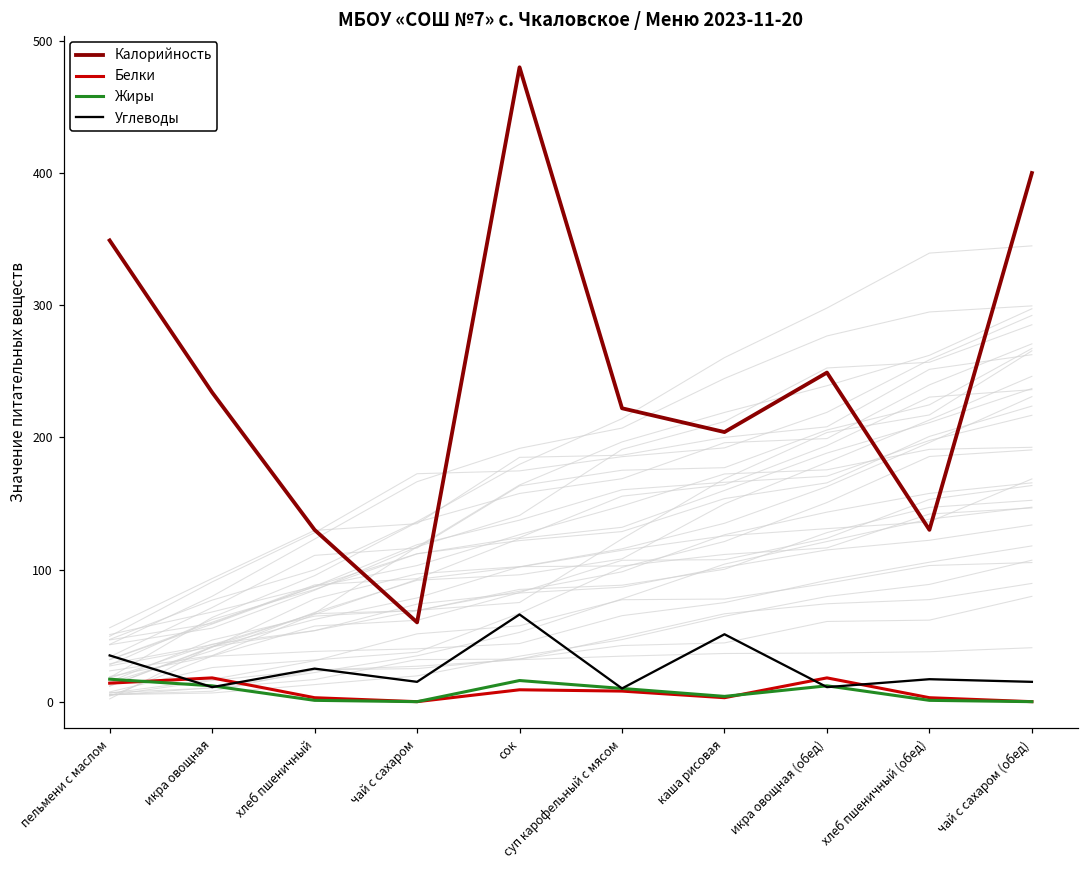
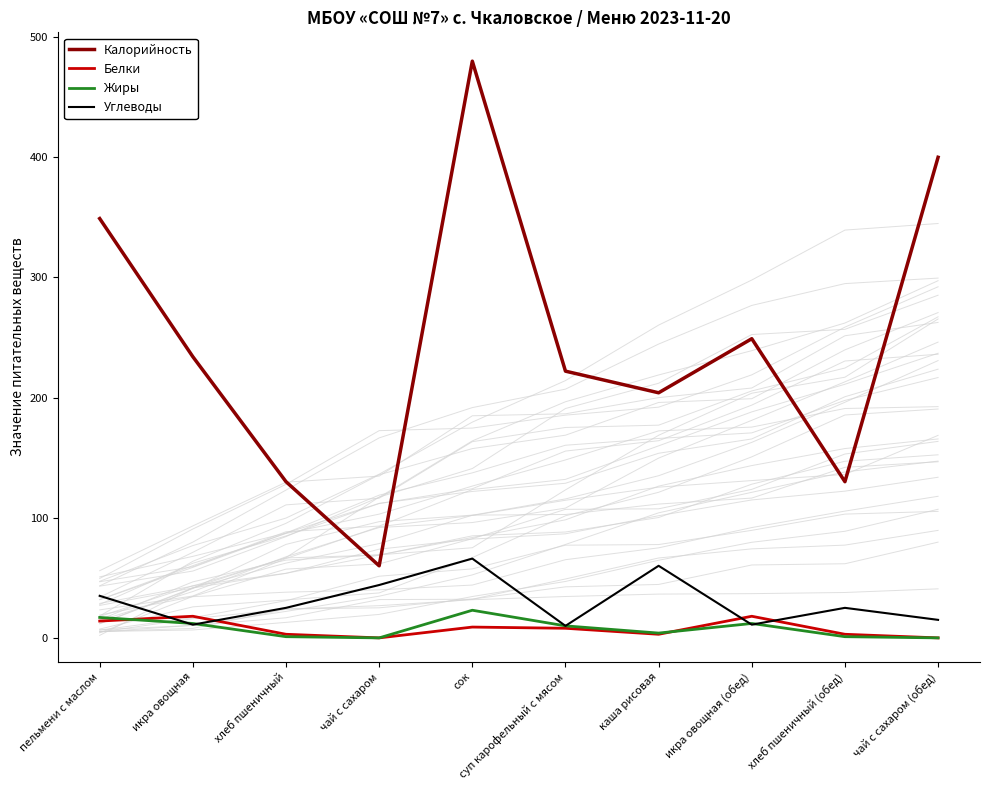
Углеводы, чай с сахаром: 15 -> 44
Жиры, сок: 16 -> 23
Углеводы, каша рисовая: 51 -> 60
Углеводы, хлеб пшеничный (обед): 17 -> 25
